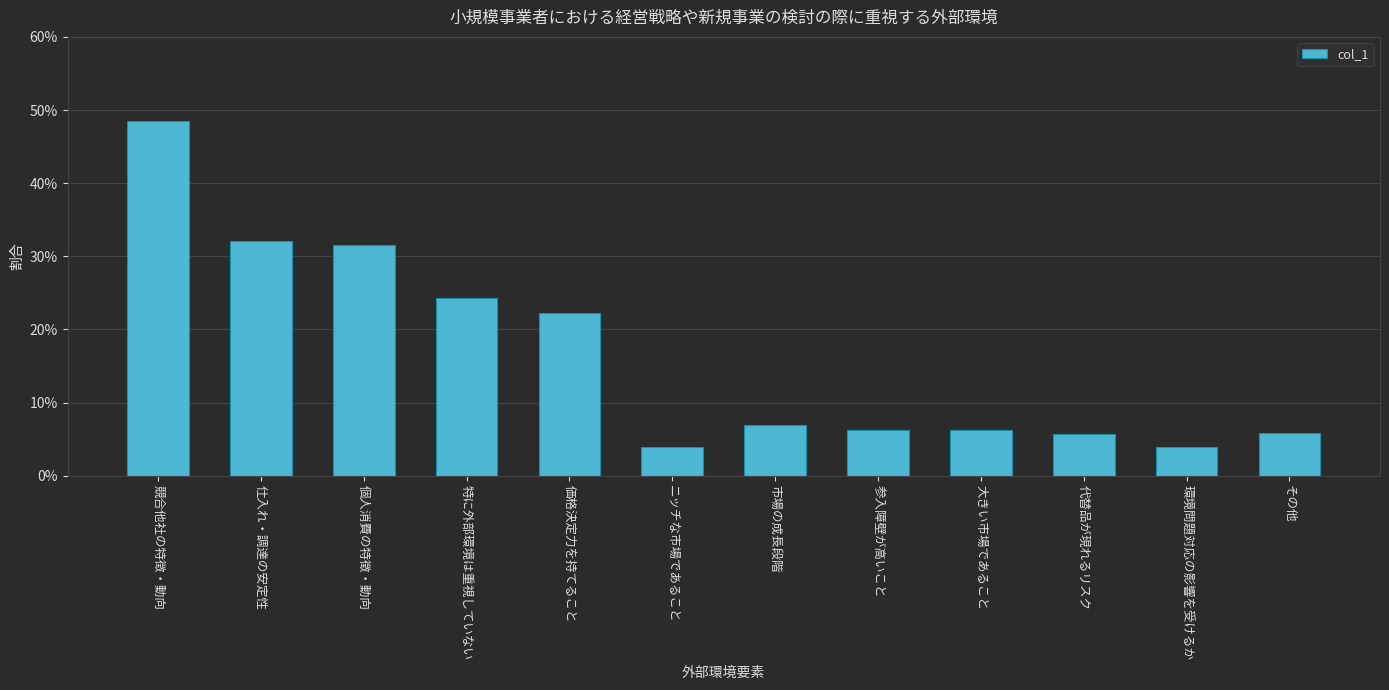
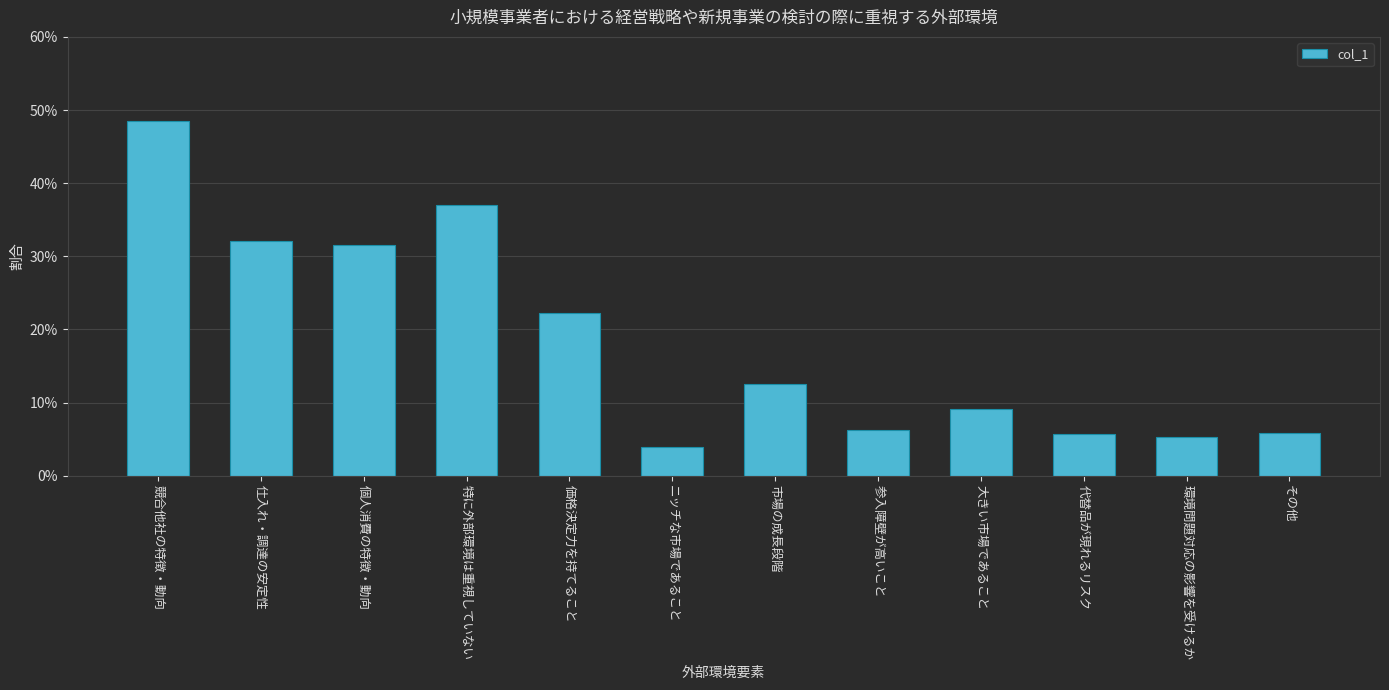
特に外部環境は重視していない: 24% -> 37%
市場の成長段階: 7% -> 13%
大きい市場であること: 6% -> 9%
環境問題対応の影響を受けるか: 4% -> 5%
